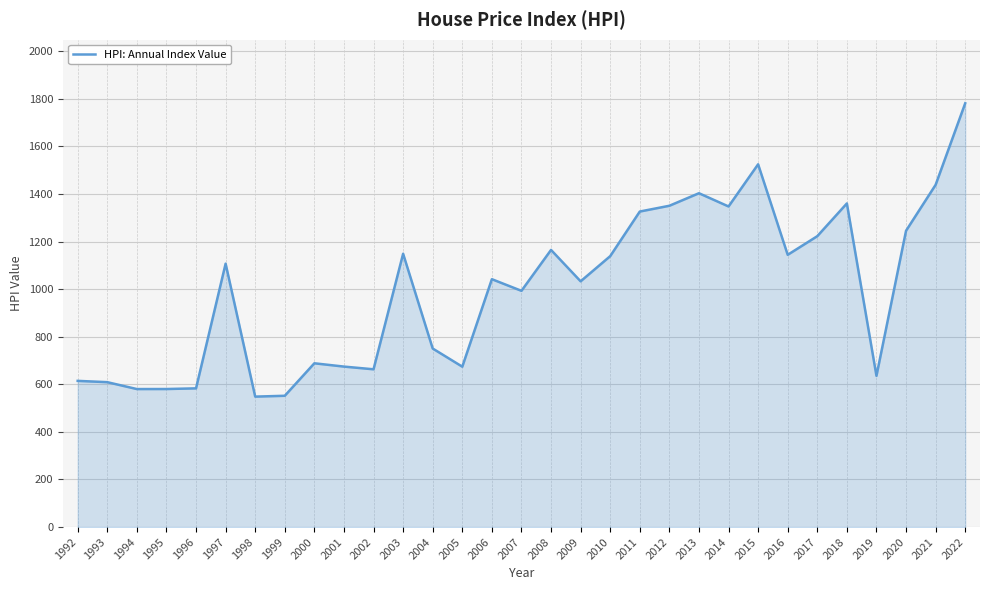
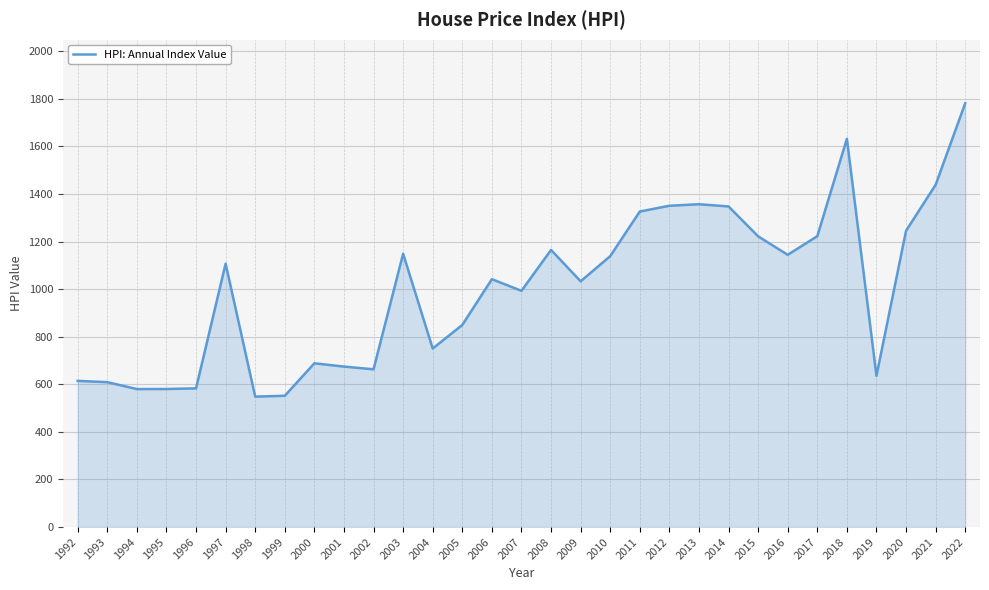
2005: 670 -> 850
2013: 1400 -> 1360
2015: 1530 -> 1220
2018: 1360 -> 1630
